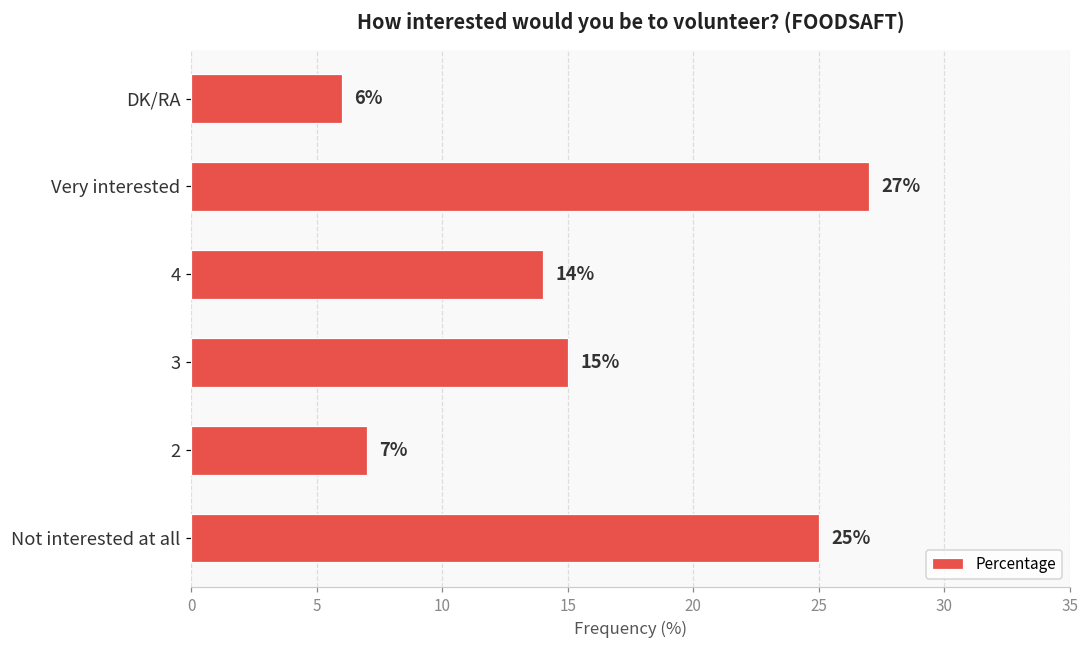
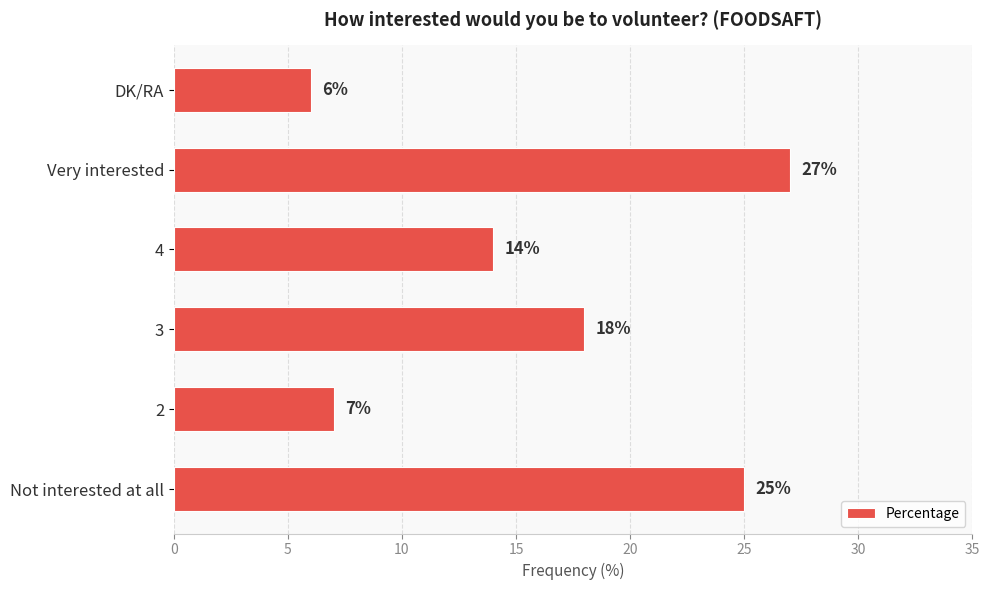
3: 15% -> 18%
